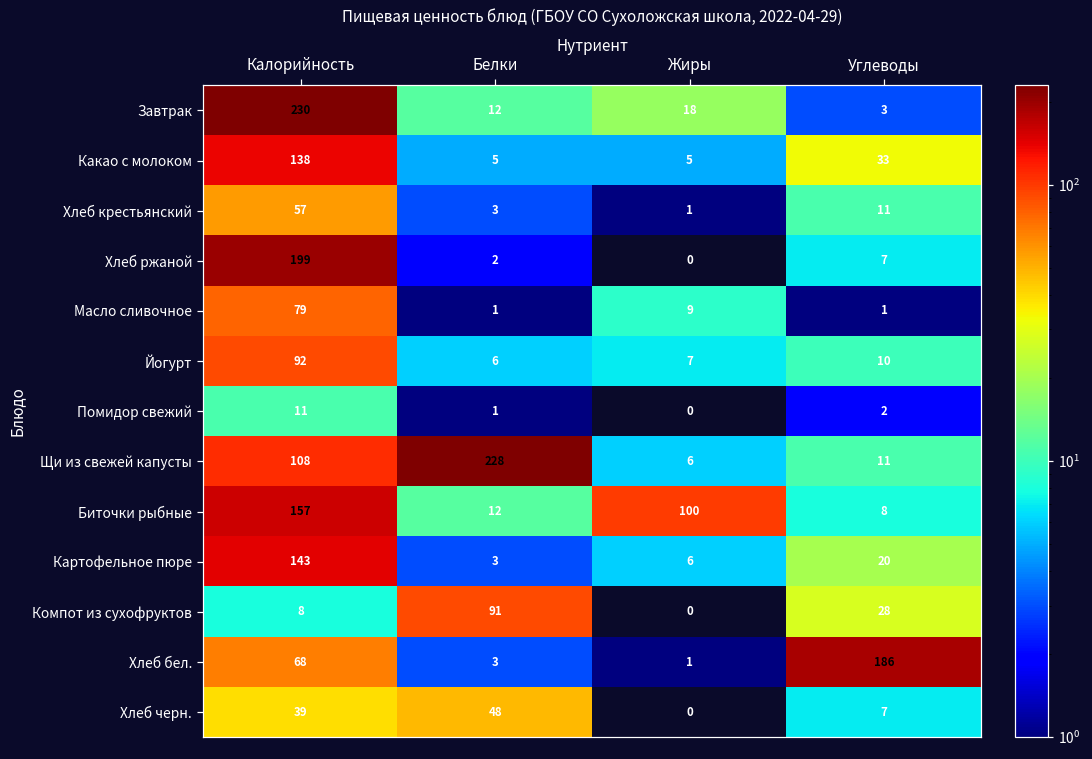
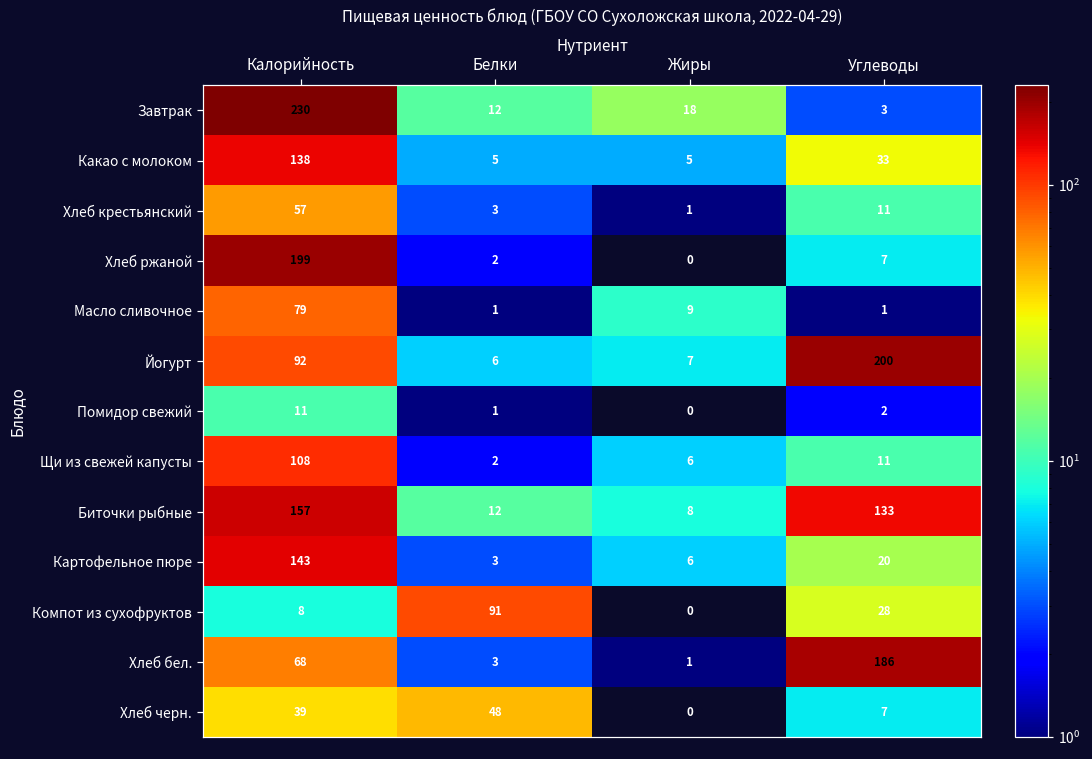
Йогурт, Углеводы: 10 -> 200
Щи из свежей капусты, Белки: 228 -> 2
Биточки рыбные, Жиры: 100 -> 8
Биточки рыбные, Углеводы: 8 -> 133
